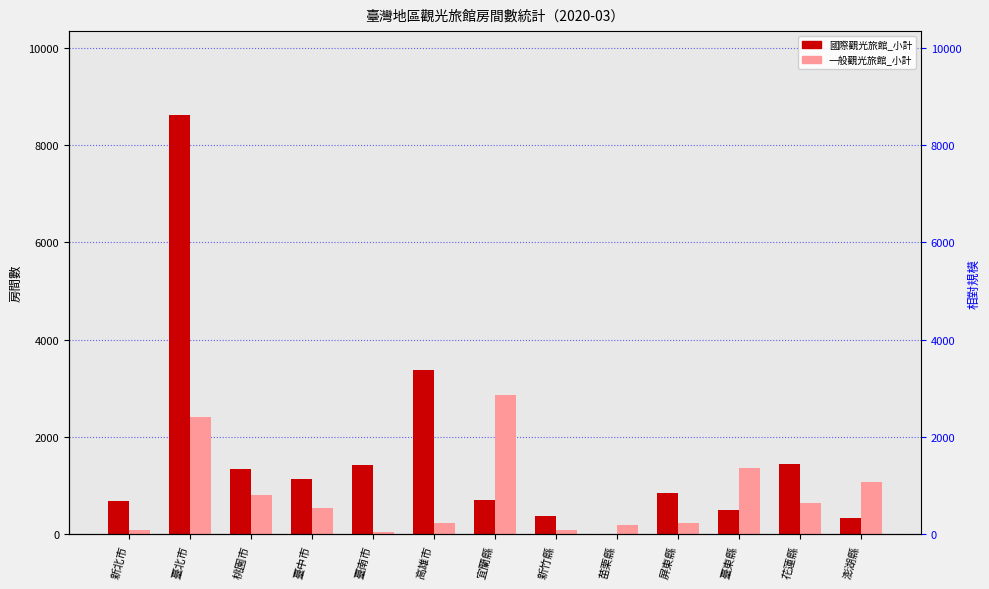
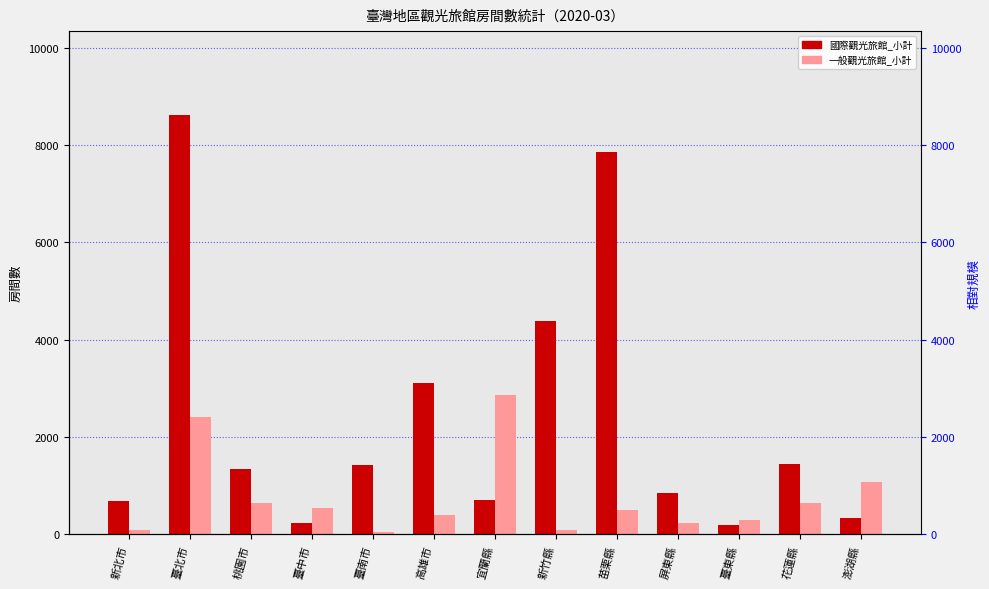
一般觀光旅館_小計, 桃園市: 800 -> 700
國際觀光旅館_小計, 臺中市: 1100 -> 200
國際觀光旅館_小計, 高雄市: 3400 -> 3100
一般觀光旅館_小計, 高雄市: 200 -> 400
國際觀光旅館_小計, 新竹縣: 400 -> 4400
國際觀光旅館_小計, 苗栗縣: 0 -> 7900
一般觀光旅館_小計, 苗栗縣: 200 -> 500
國際觀光旅館_小計, 臺東縣: 500 -> 200
一般觀光旅館_小計, 臺東縣: 1400 -> 300
